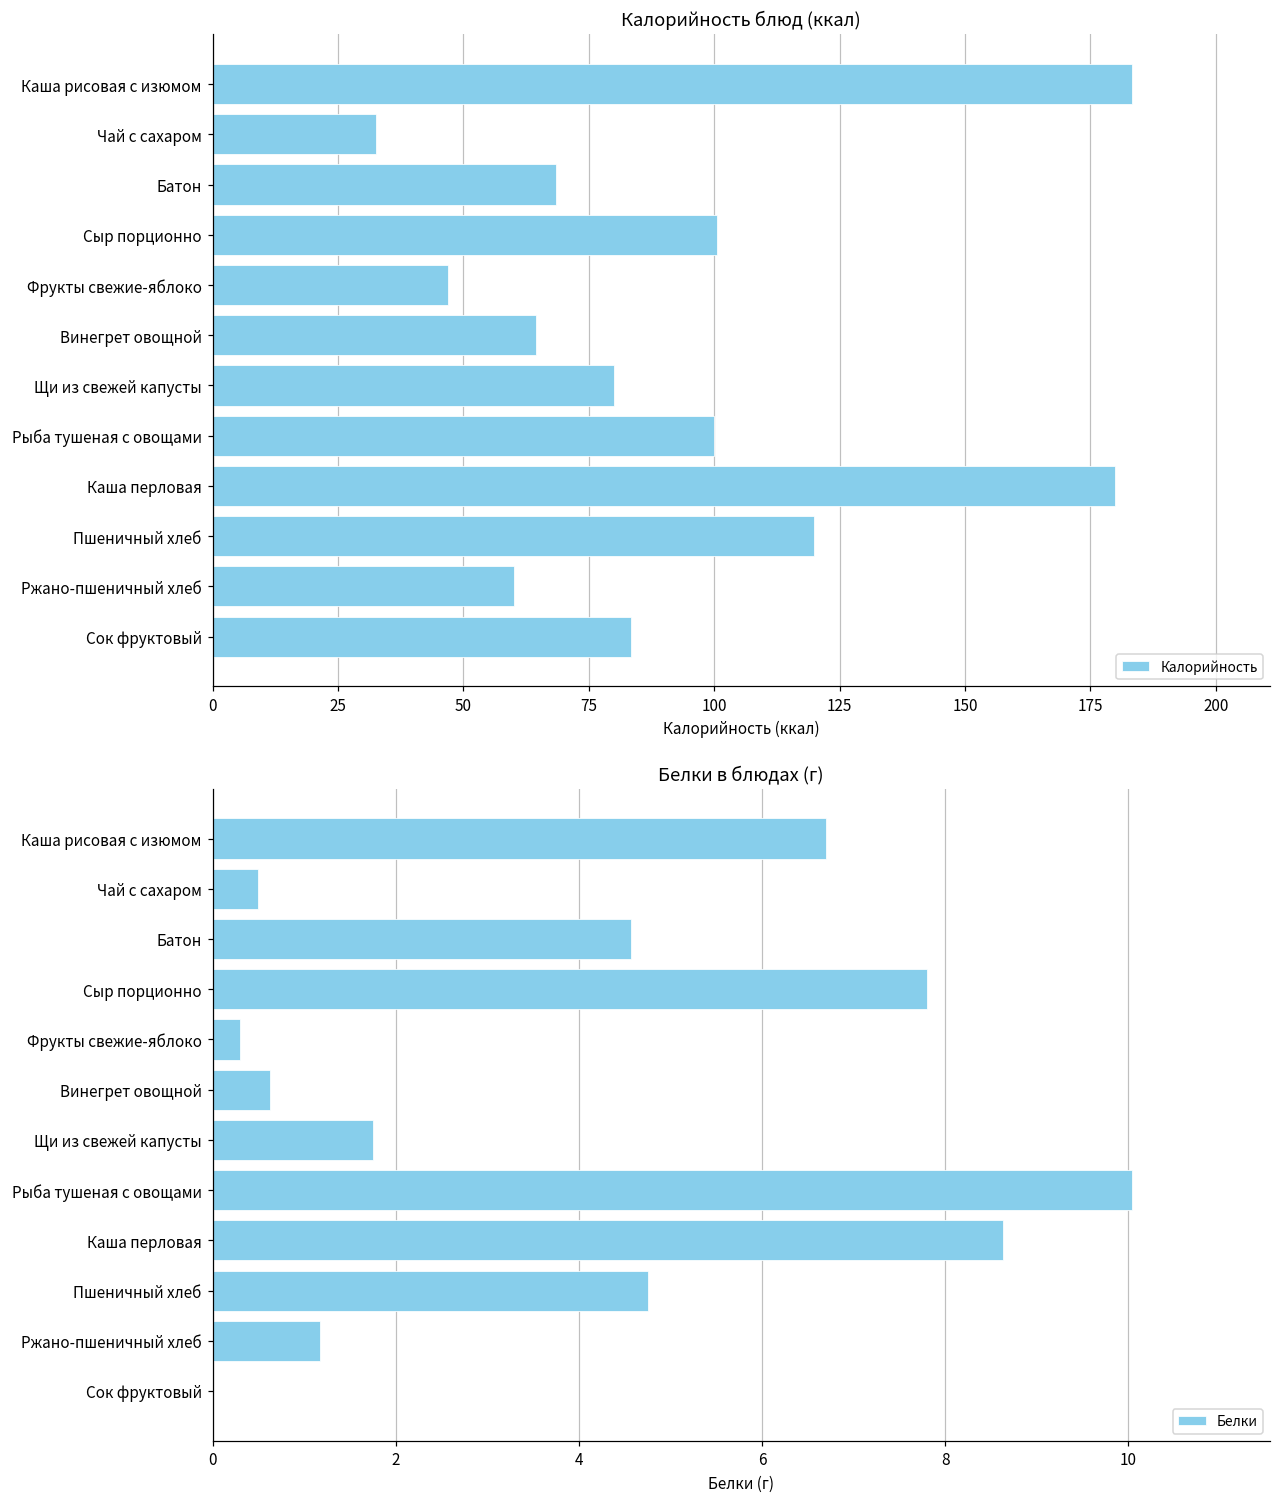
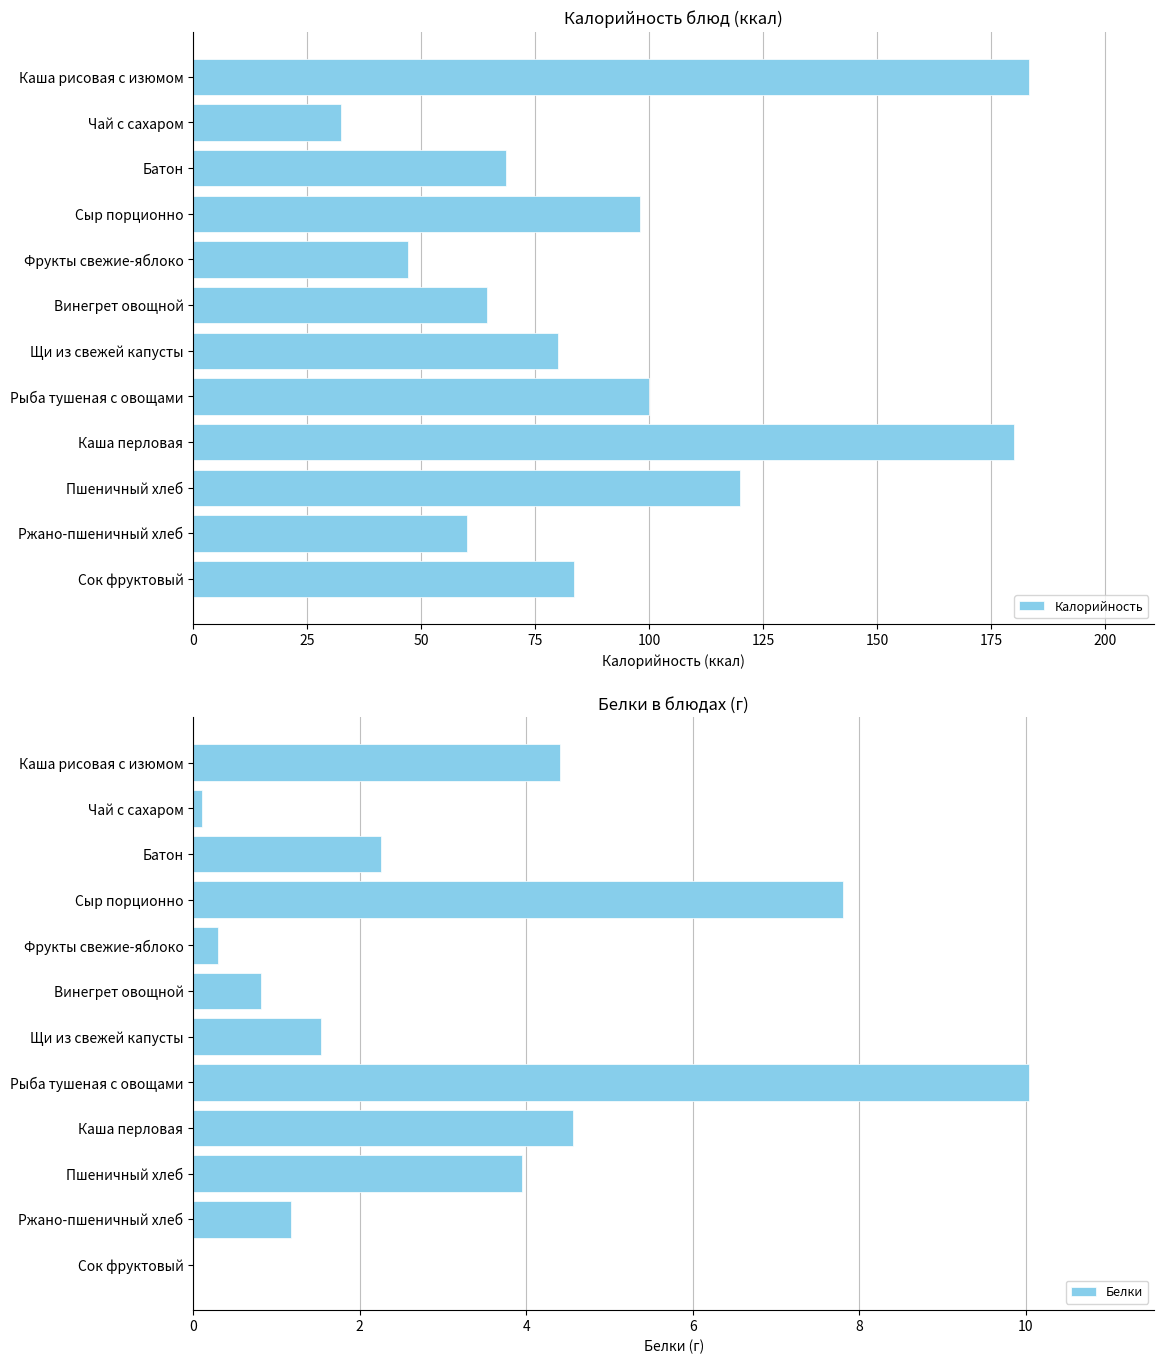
Калорийность блюд (ккал), Сыр порционно: 101 -> 98
Белки в блюдах (г), Каша рисовая с изюмом: 6.7 -> 4.4
Белки в блюдах (г), Чай с сахаром: 0.5 -> 0.1
Белки в блюдах (г), Батон: 4.6 -> 2.3
Белки в блюдах (г), Винегрет овощной: 0.6 -> 0.8
Белки в блюдах (г), Щи из свежей капусты: 1.8 -> 1.5
Белки в блюдах (г), Каша перловая: 8.6 -> 4.6
Белки в блюдах (г), Пшеничный хлеб: 4.8 -> 4.0
